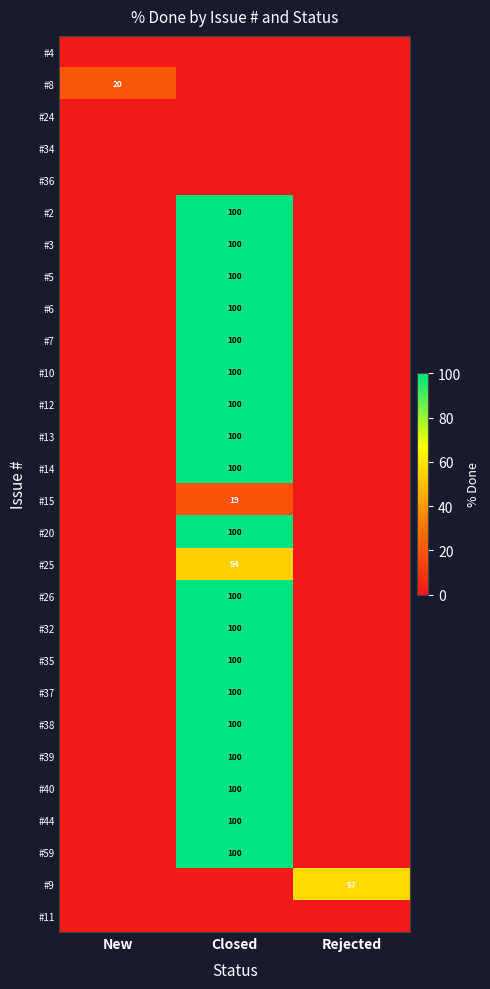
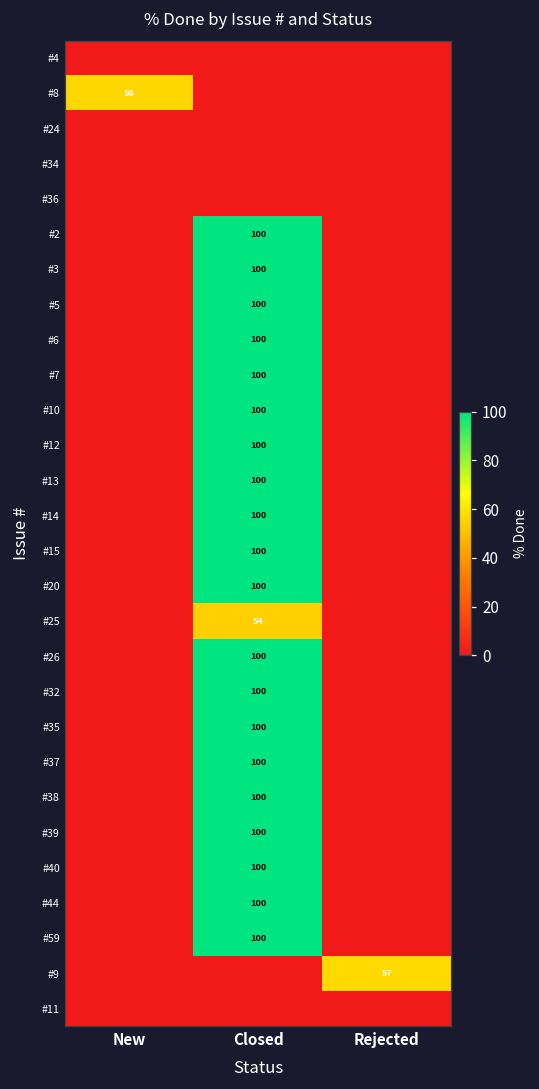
#8, New: 20 -> 56
#15, Closed: 19 -> 100
